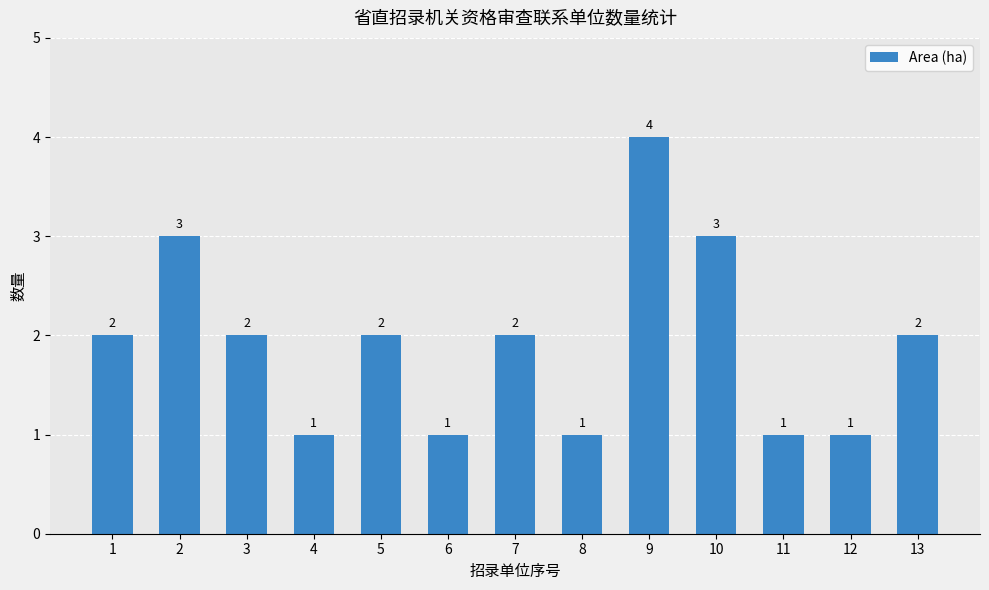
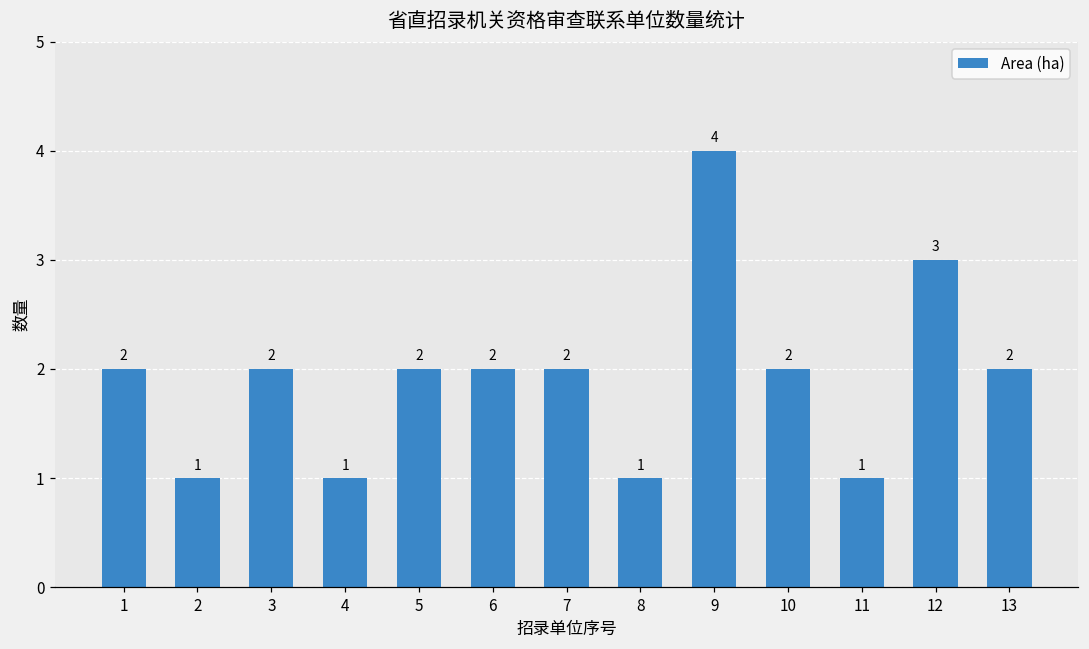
2: 3 -> 1
6: 1 -> 2
10: 3 -> 2
12: 1 -> 3
